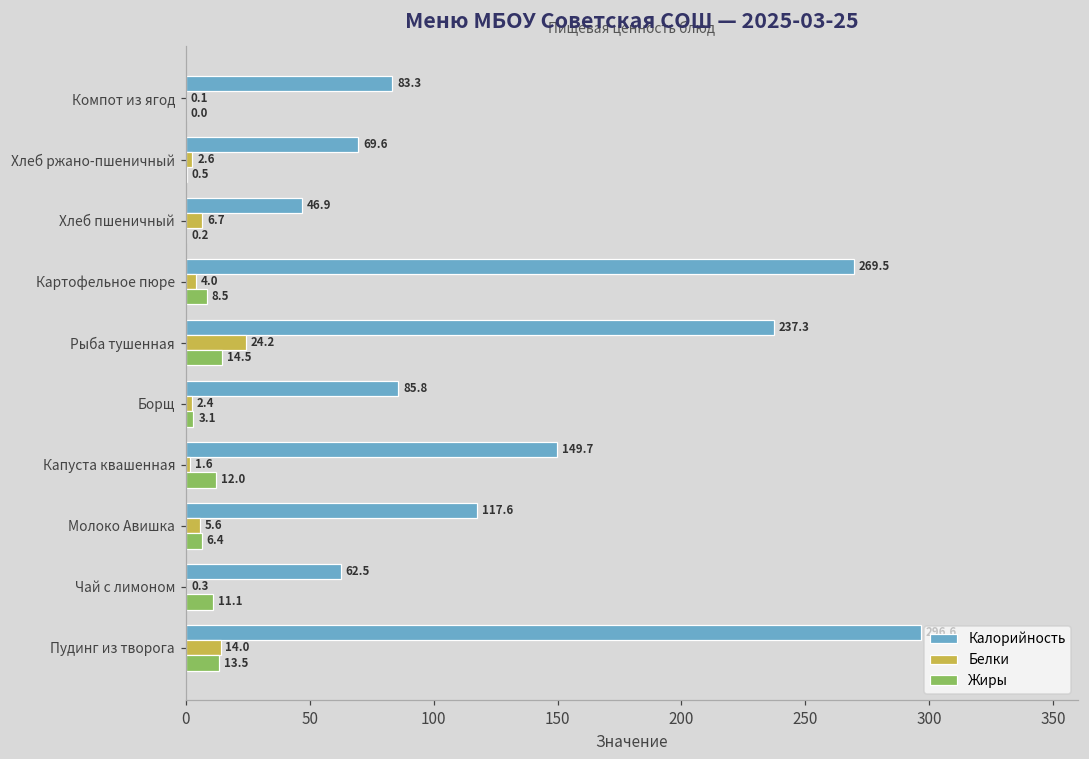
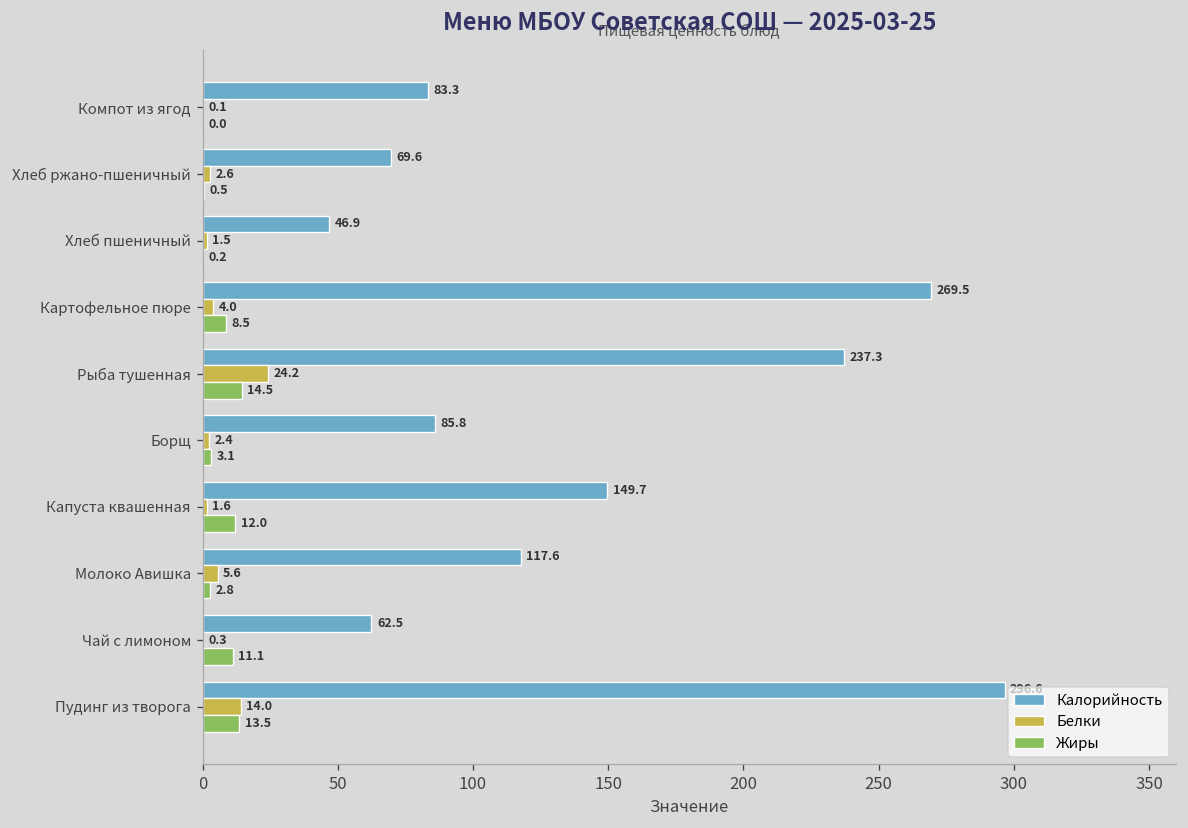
Белки, Хлеб пшеничный: 6.7 -> 1.5
Жиры, Молоко Авишка: 6.4 -> 2.8
